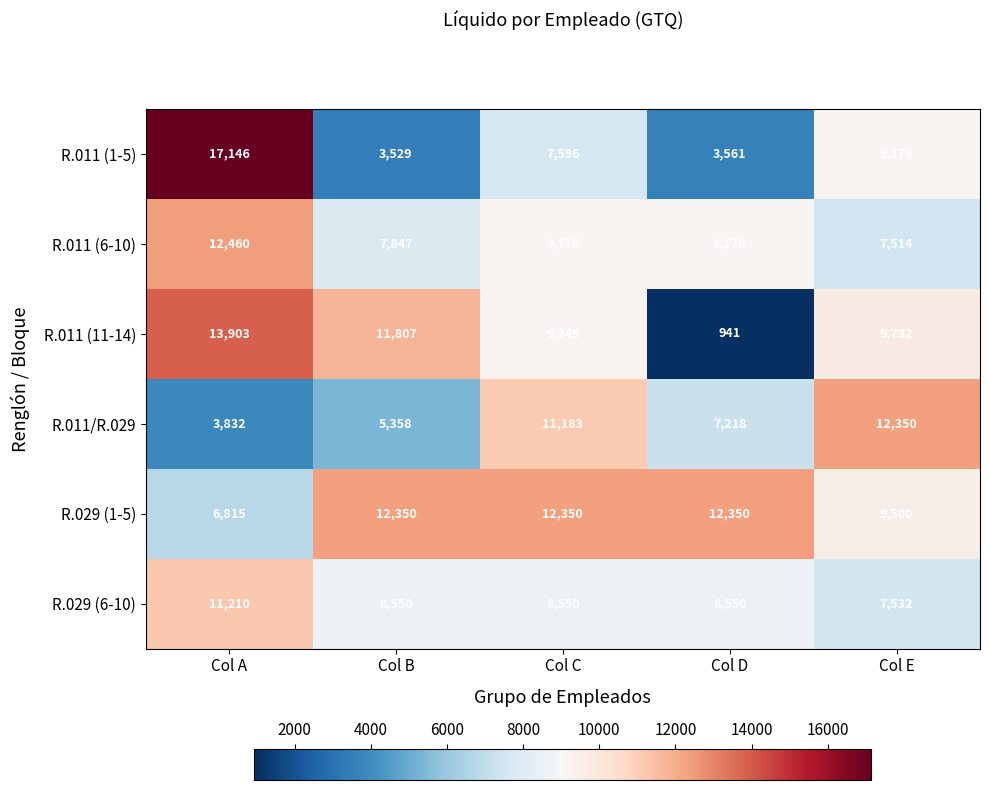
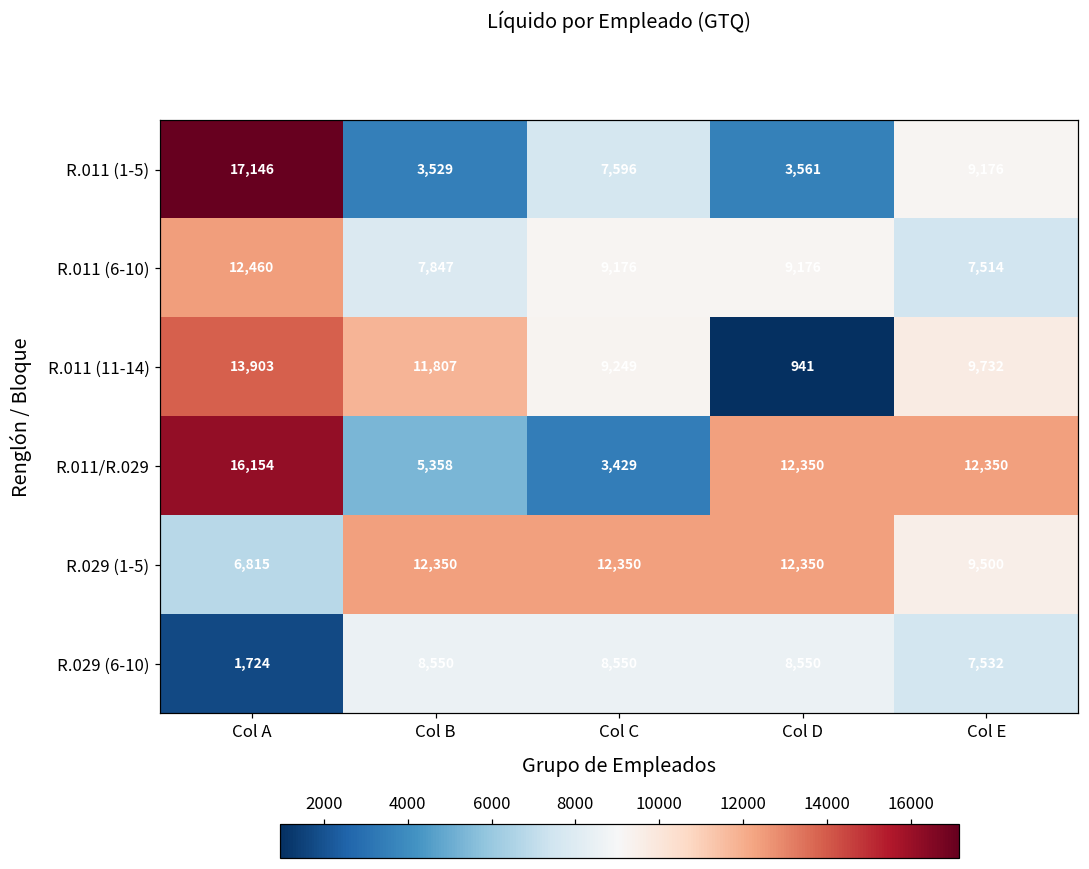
R.011/R.029, Col A: 3,832 -> 16,154
R.011/R.029, Col C: 11,183 -> 3,429
R.011/R.029, Col D: 7,218 -> 12,350
R.029 (6-10), Col A: 11,210 -> 1,724
